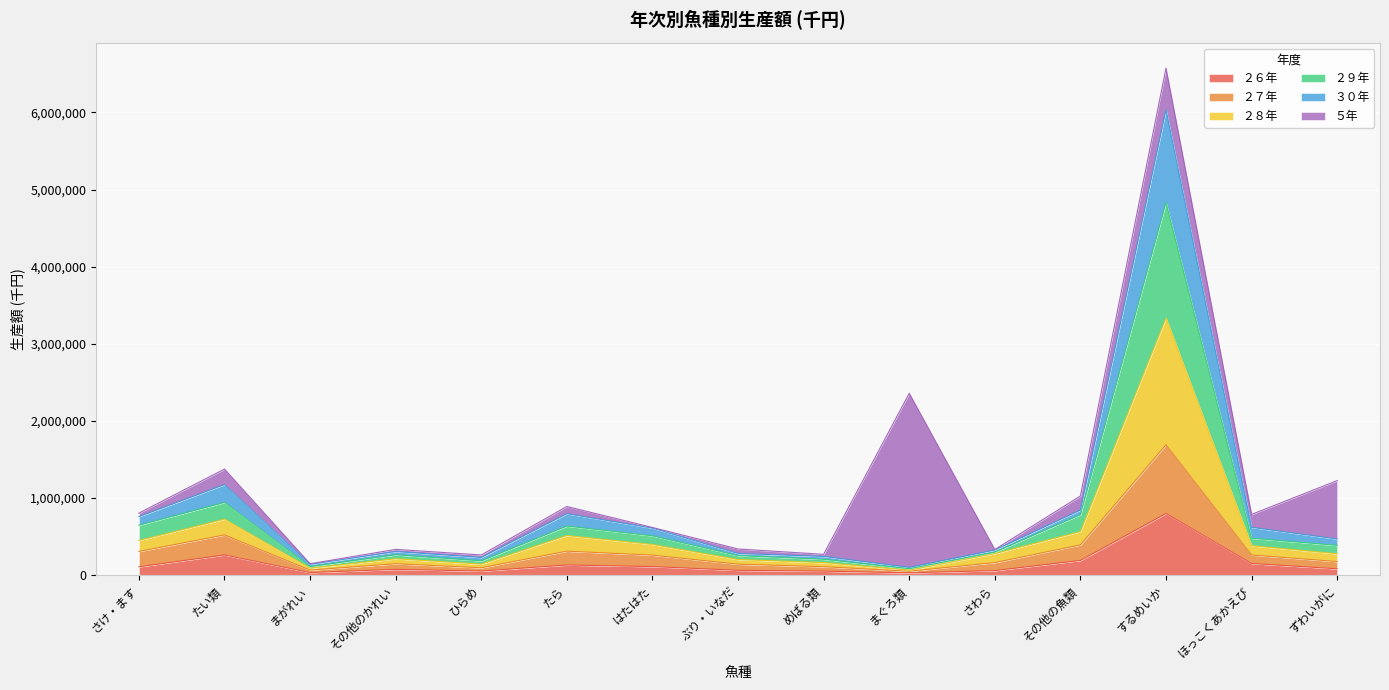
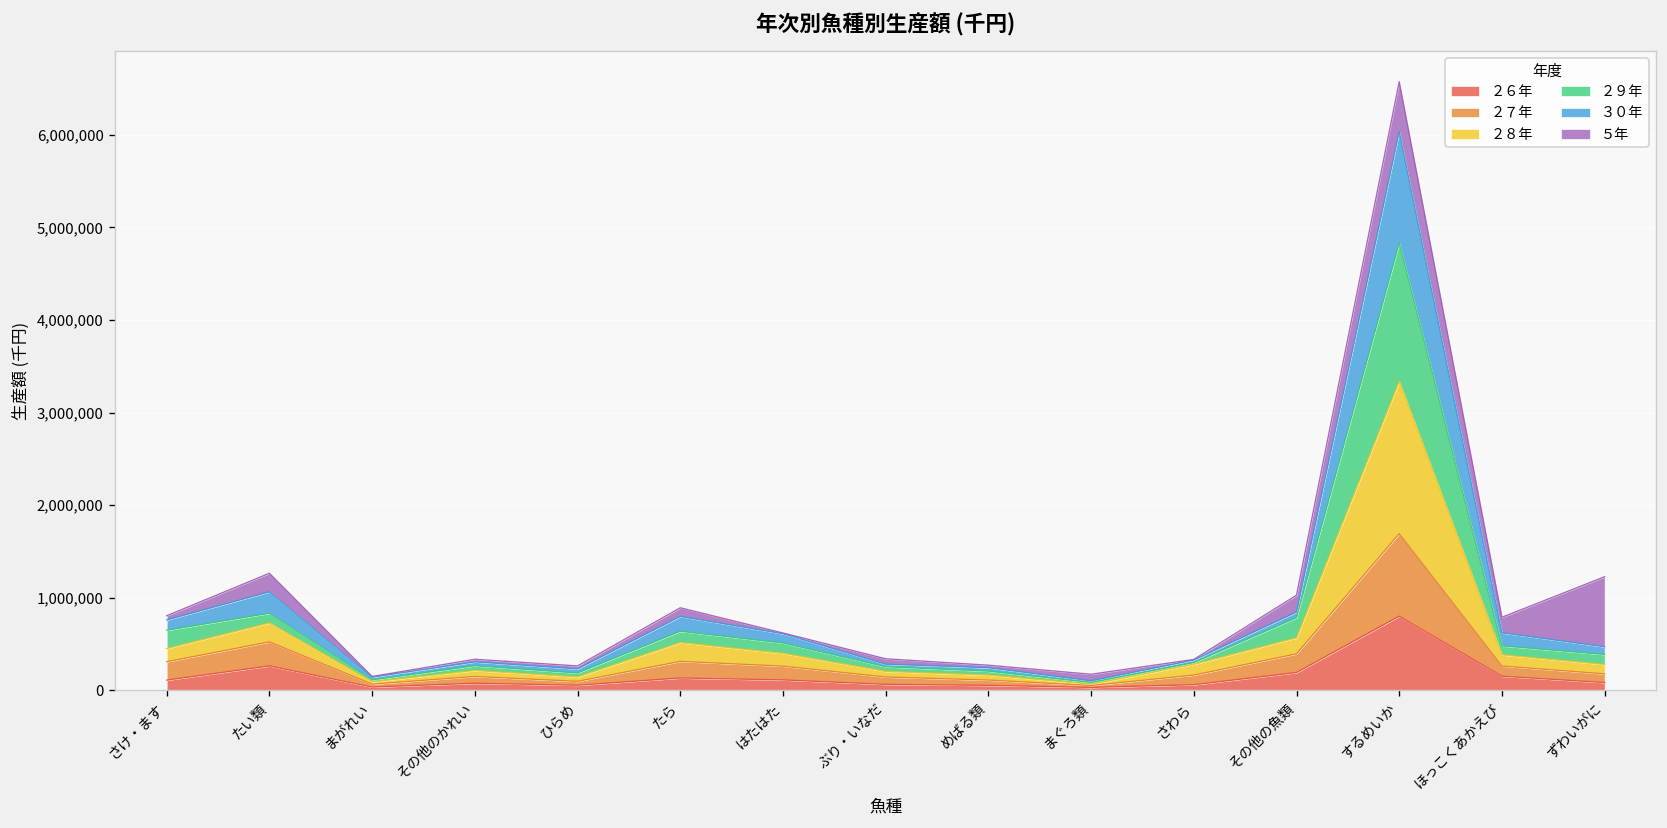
２９年, たい類: 200,000 -> 100,000
５年, まぐろ類: 2,300,000 -> 100,000
